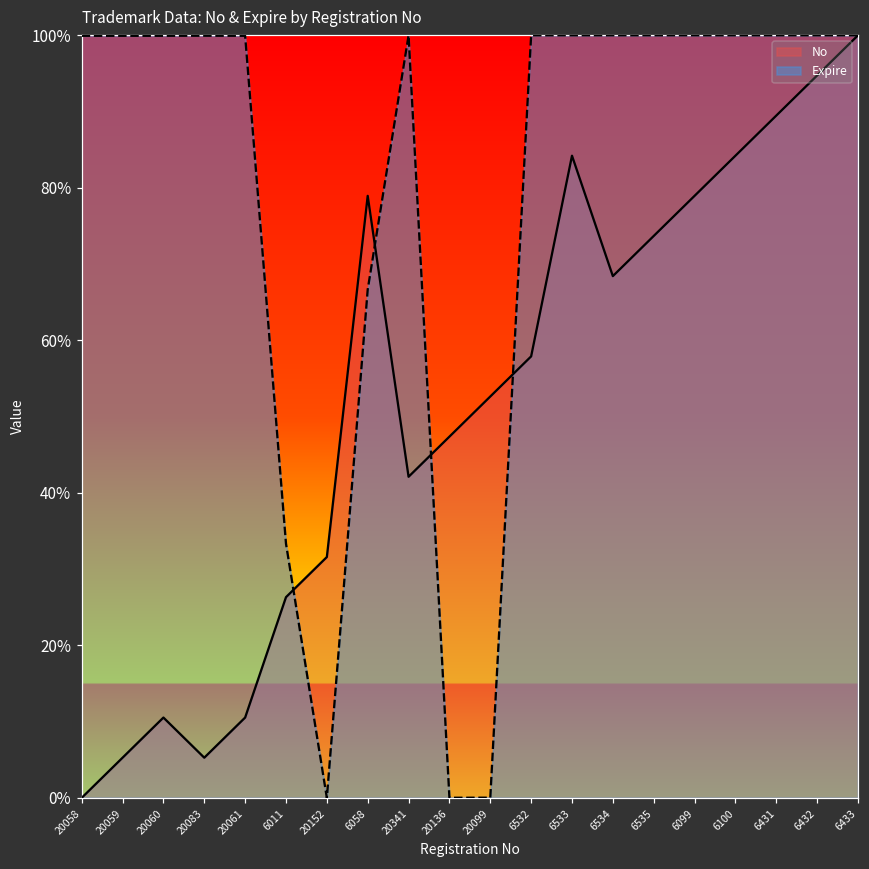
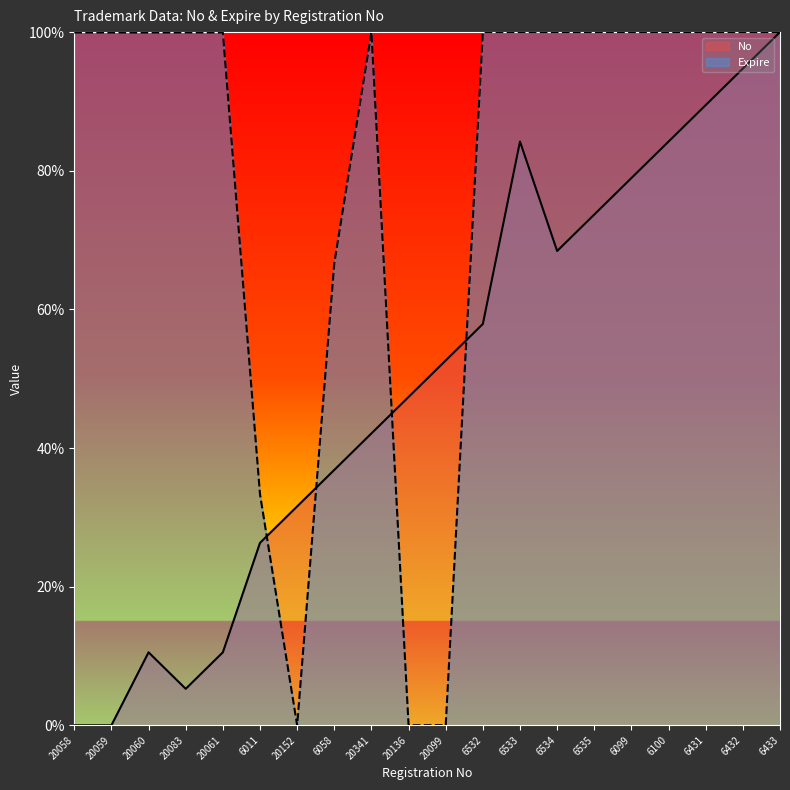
No, 20059: 5% -> 0%
No, 6058: 79% -> 37%
